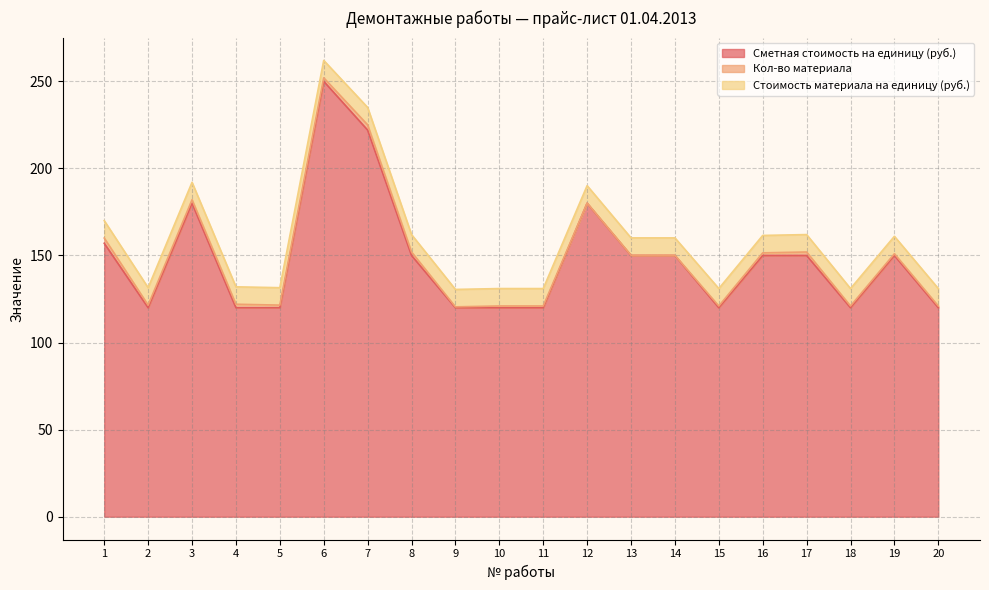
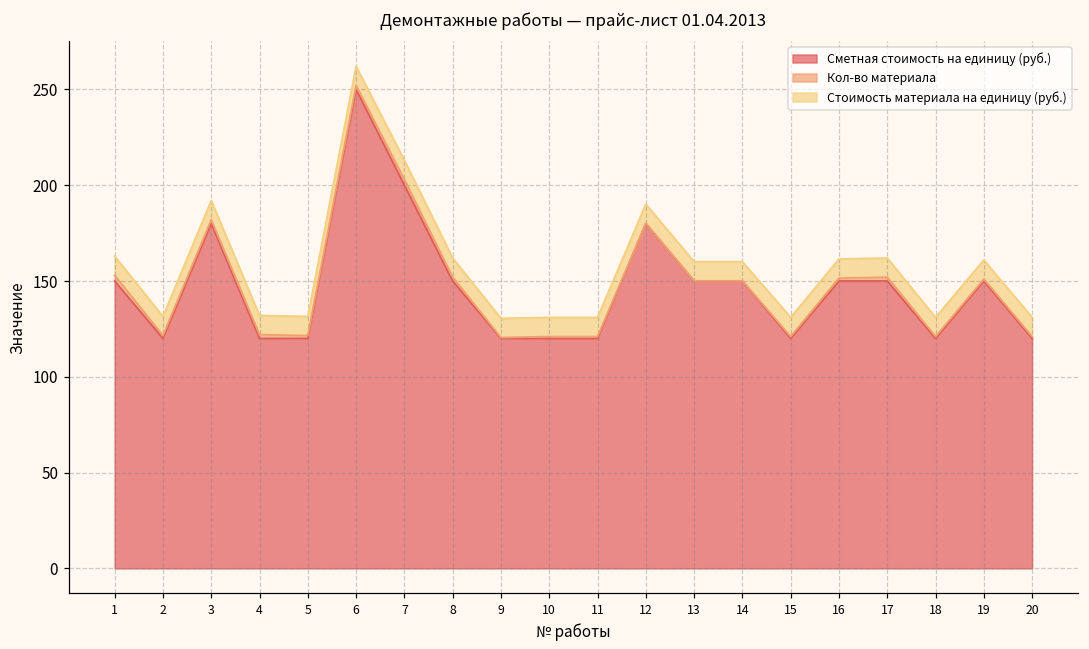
Сметная стоимость на единицу (руб.), 1: 157 -> 150
Сметная стоимость на единицу (руб.), 7: 222 -> 200
